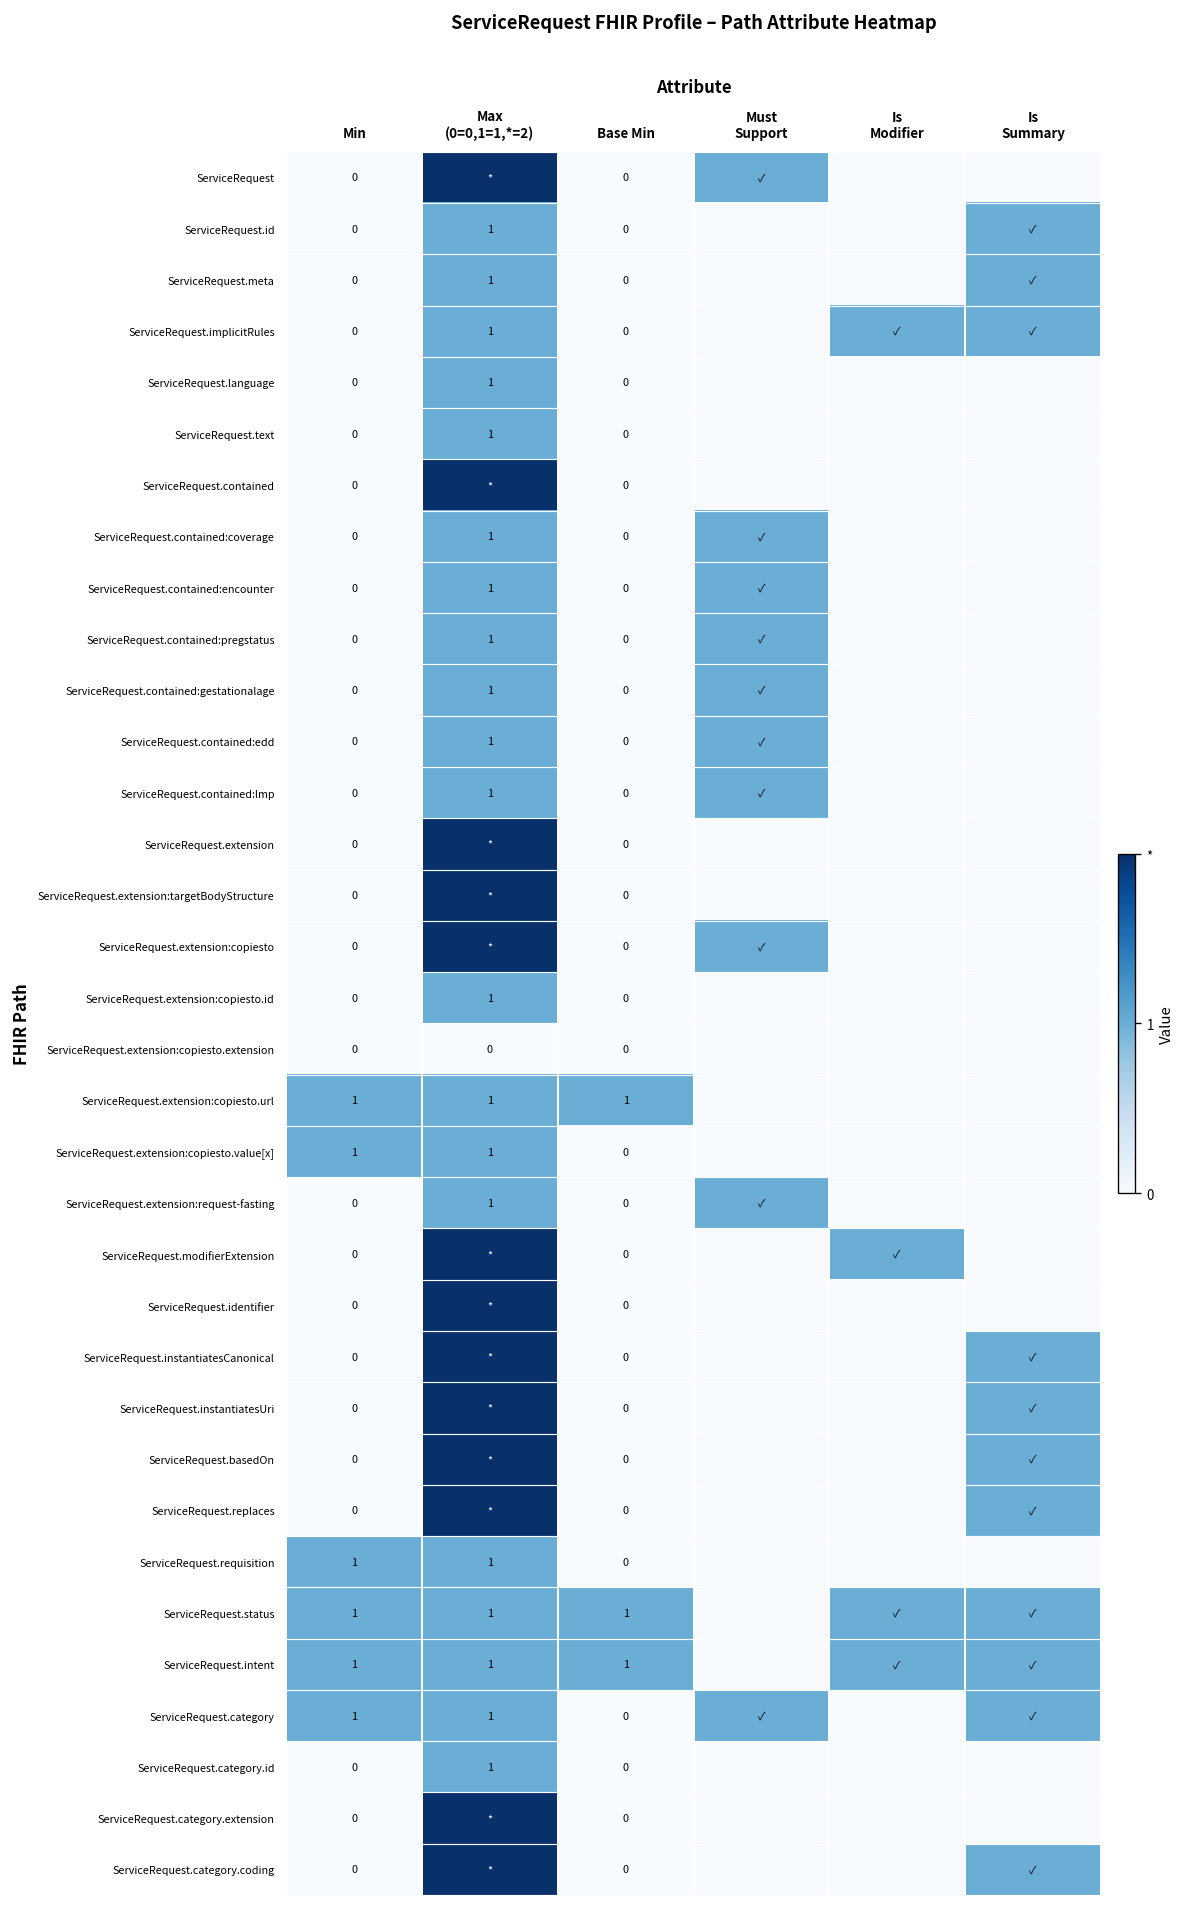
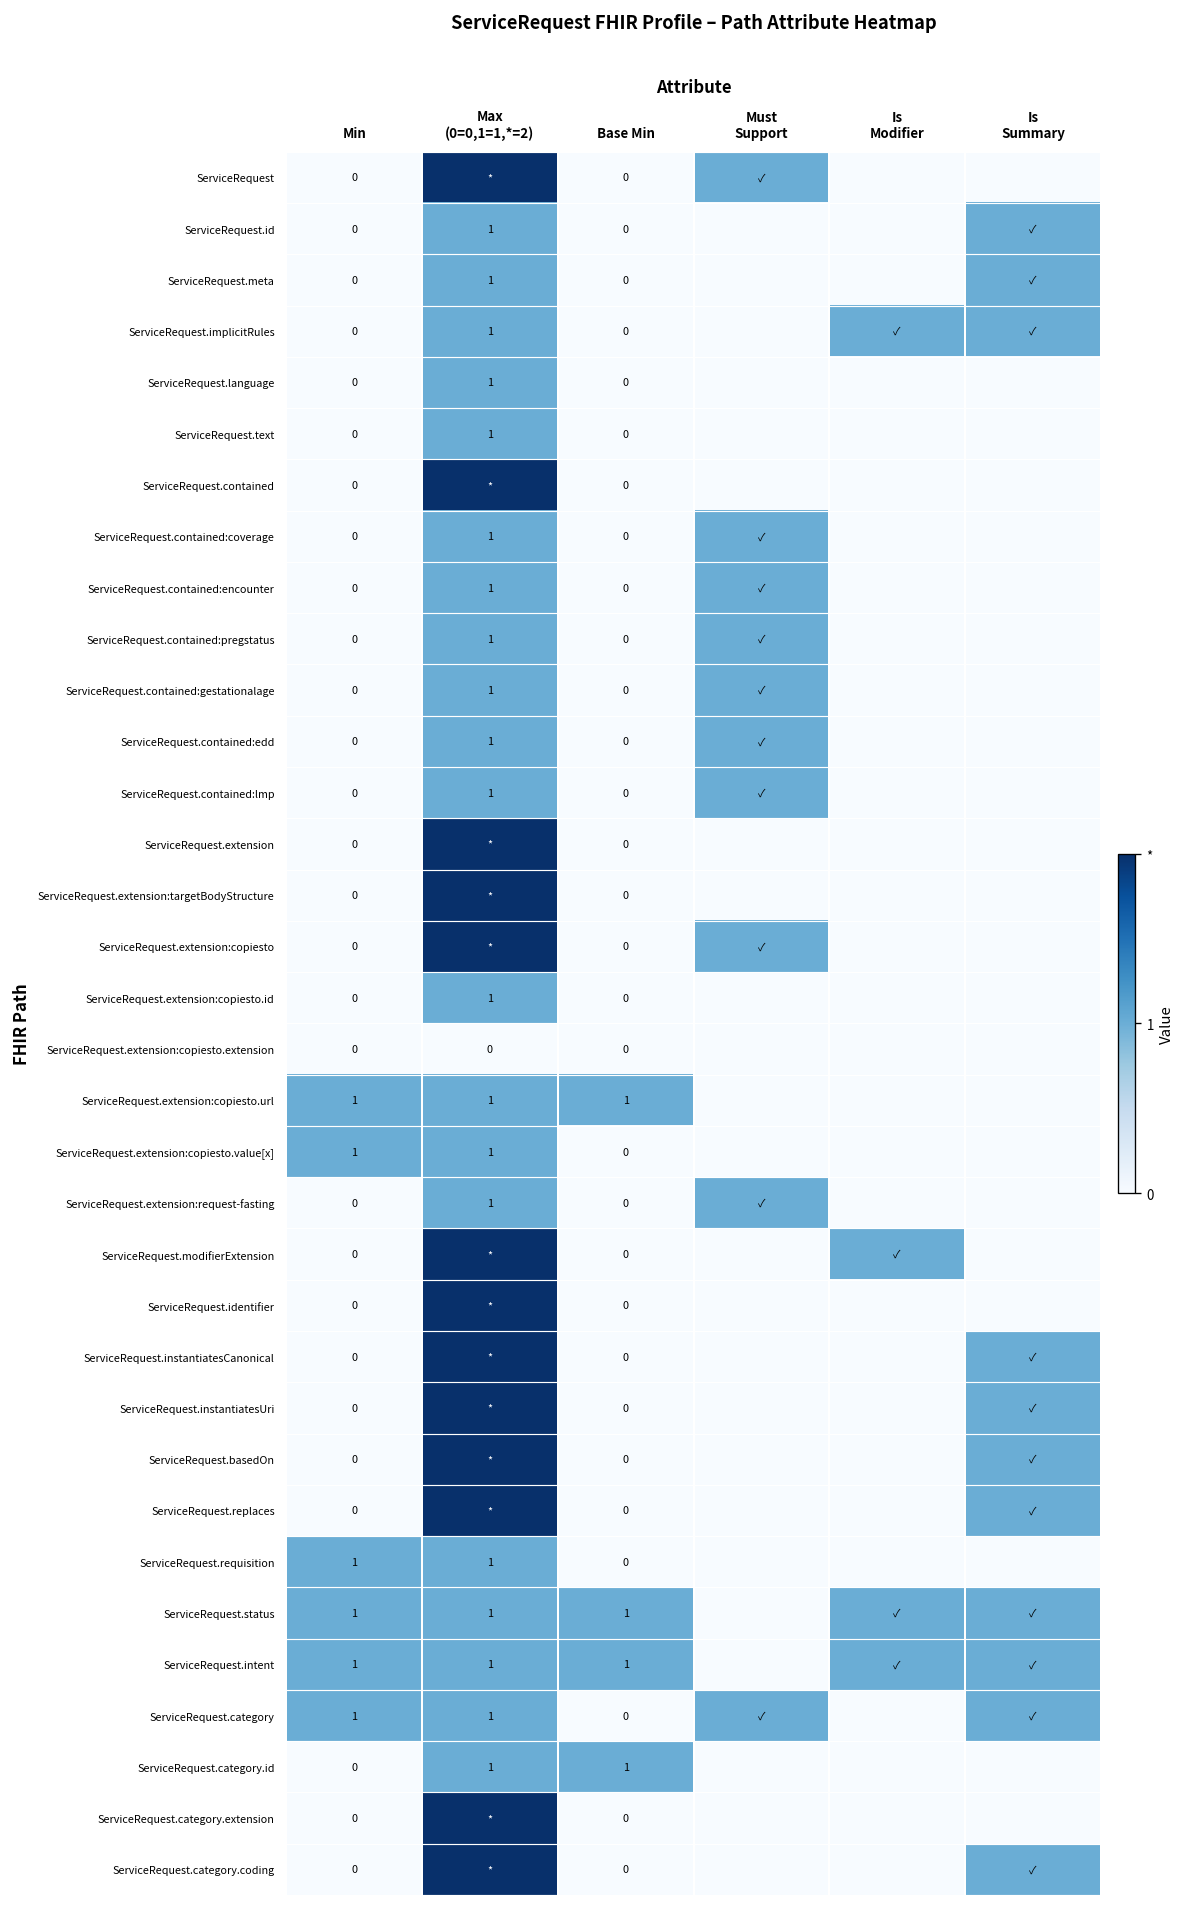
ServiceRequest.category.id, Base Min: 0 -> 1
